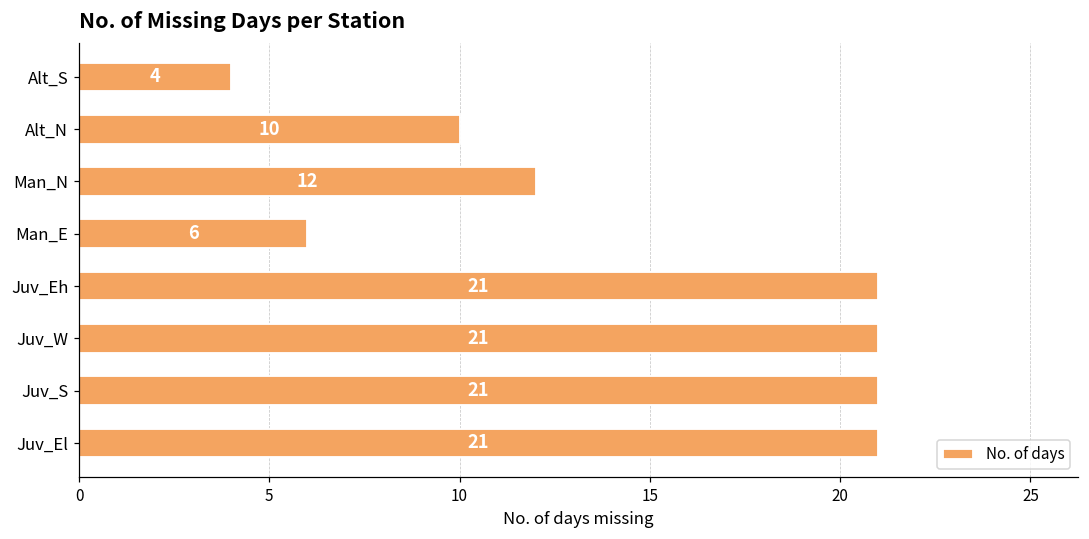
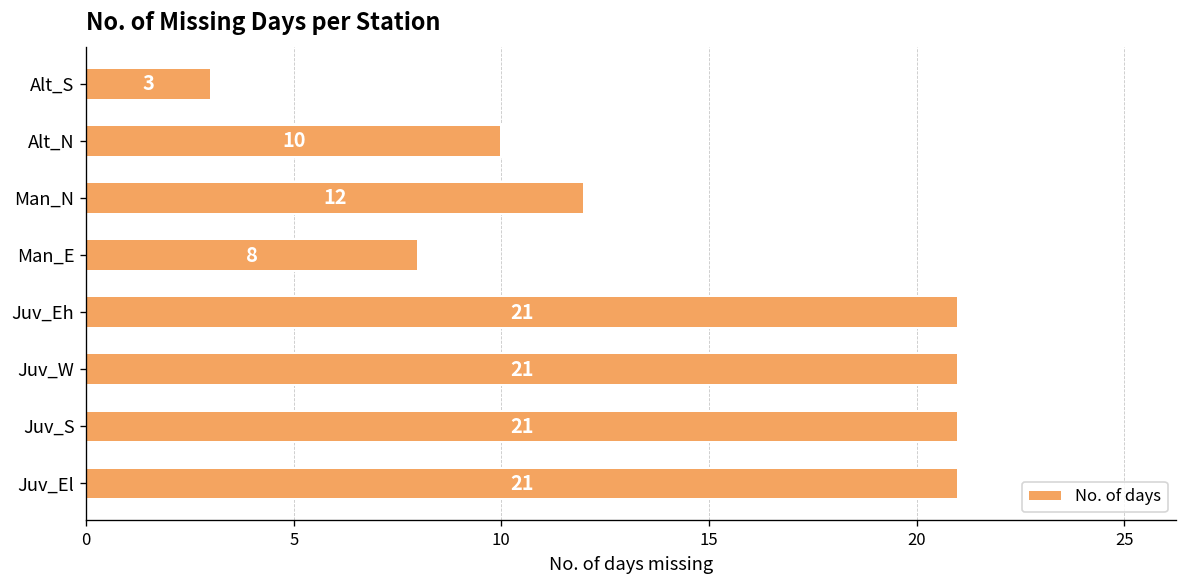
Alt_S: 4 -> 3
Man_E: 6 -> 8
